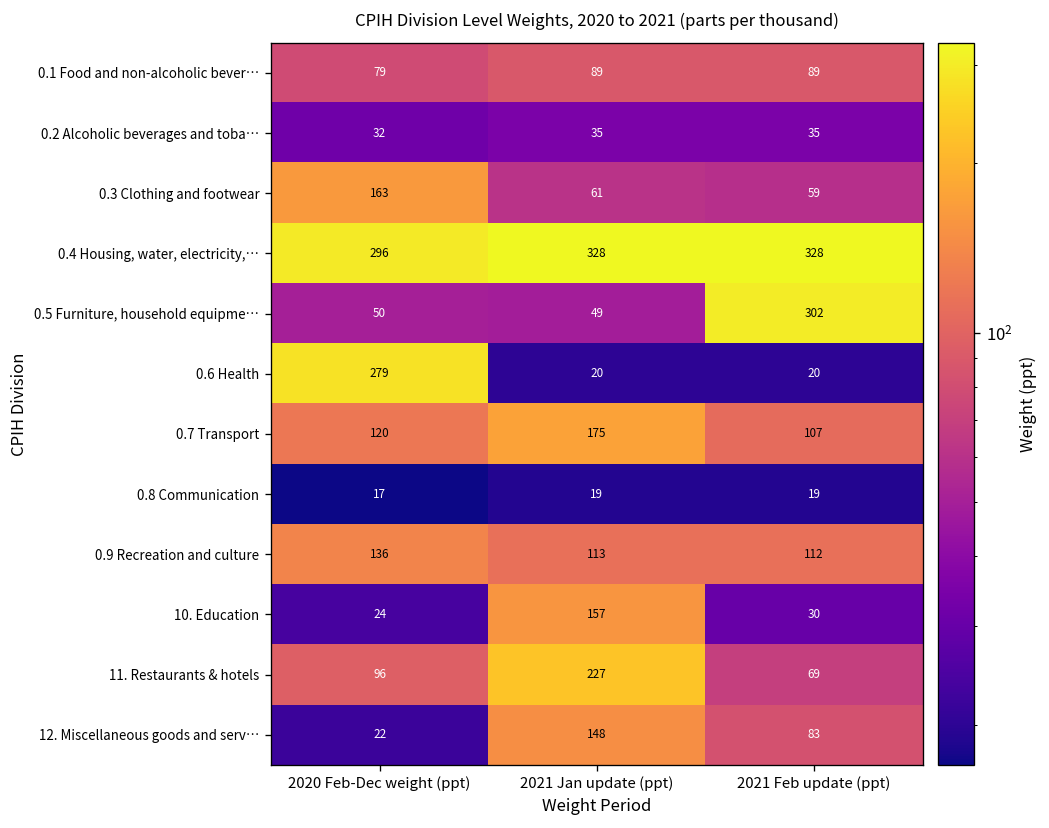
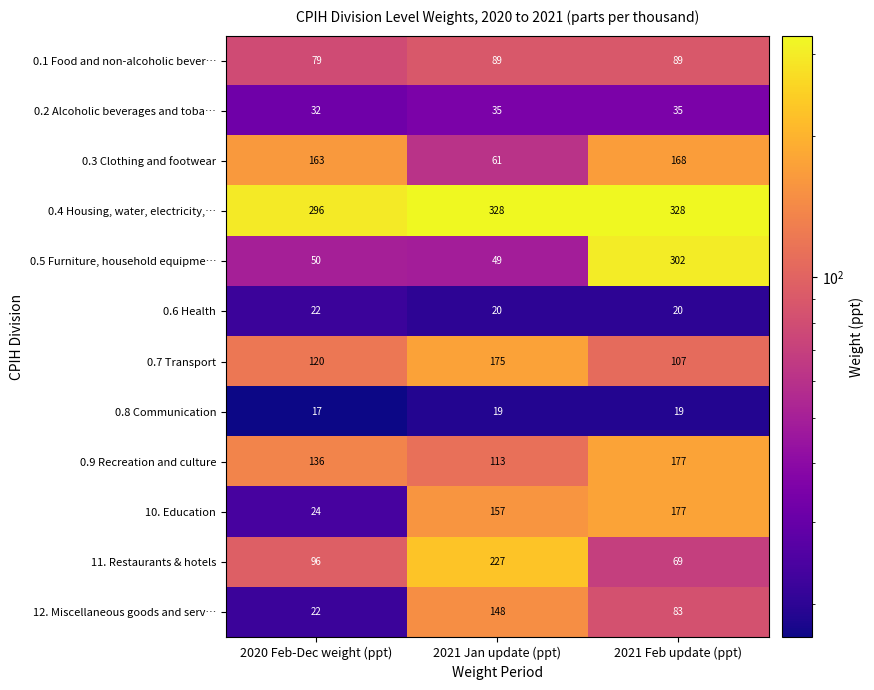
0.3 Clothing and footwear, 2021 Feb update (ppt): 59 -> 168
0.6 Health, 2020 Feb-Dec weight (ppt): 279 -> 22
0.9 Recreation and culture, 2021 Feb update (ppt): 112 -> 177
10. Education, 2021 Feb update (ppt): 30 -> 177
